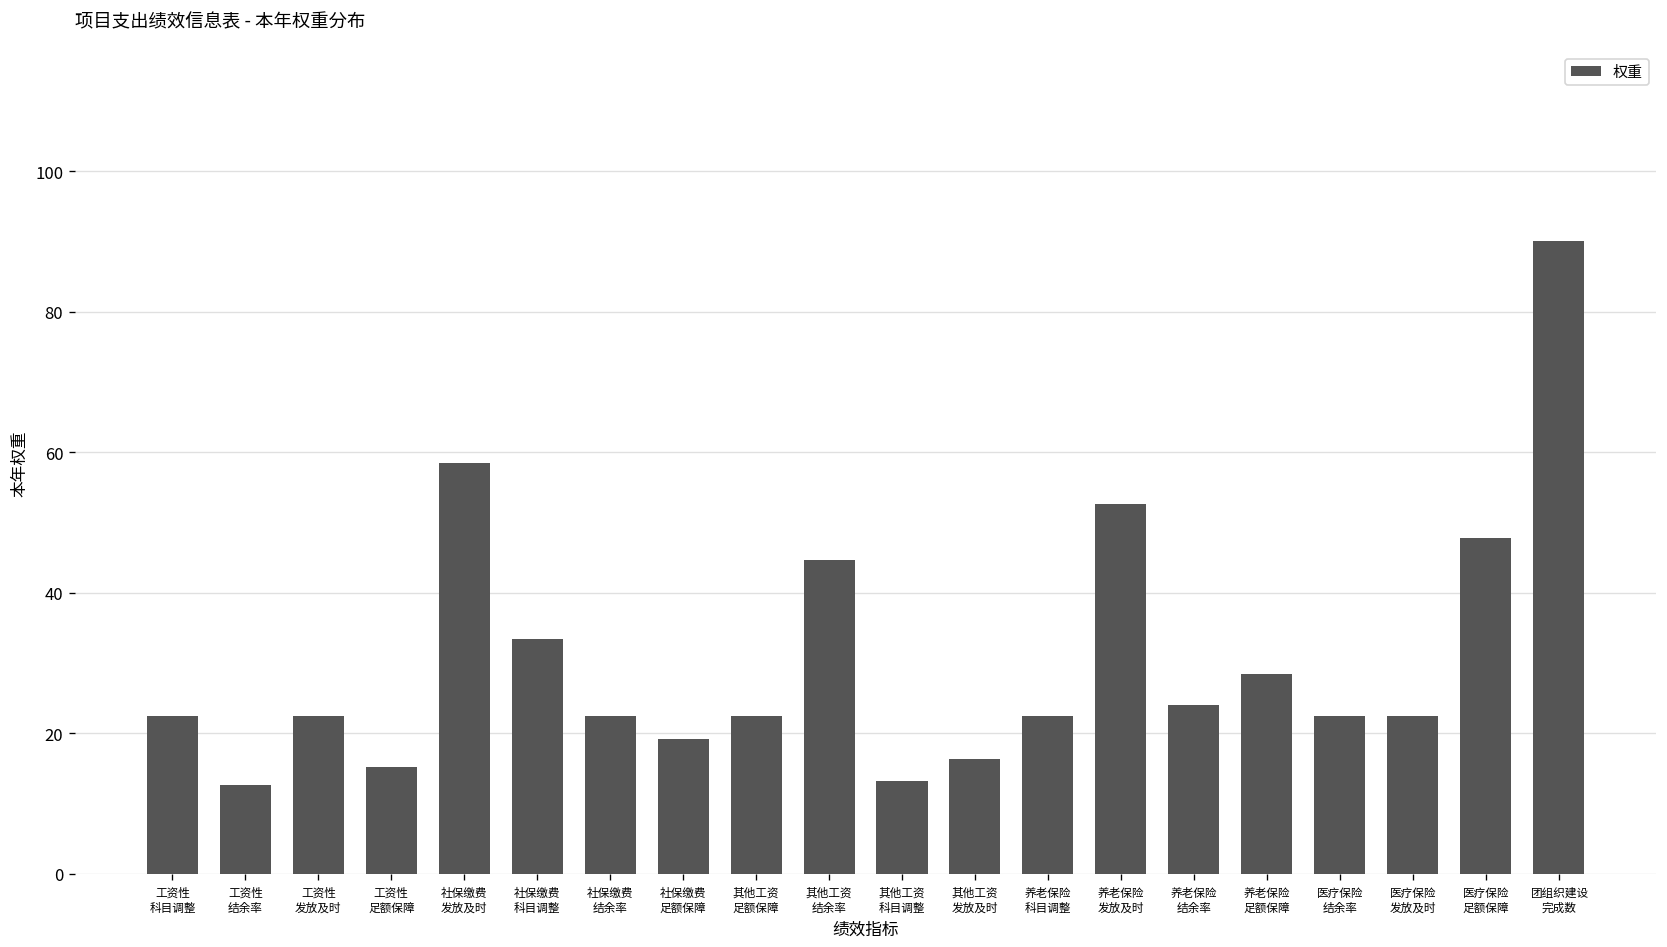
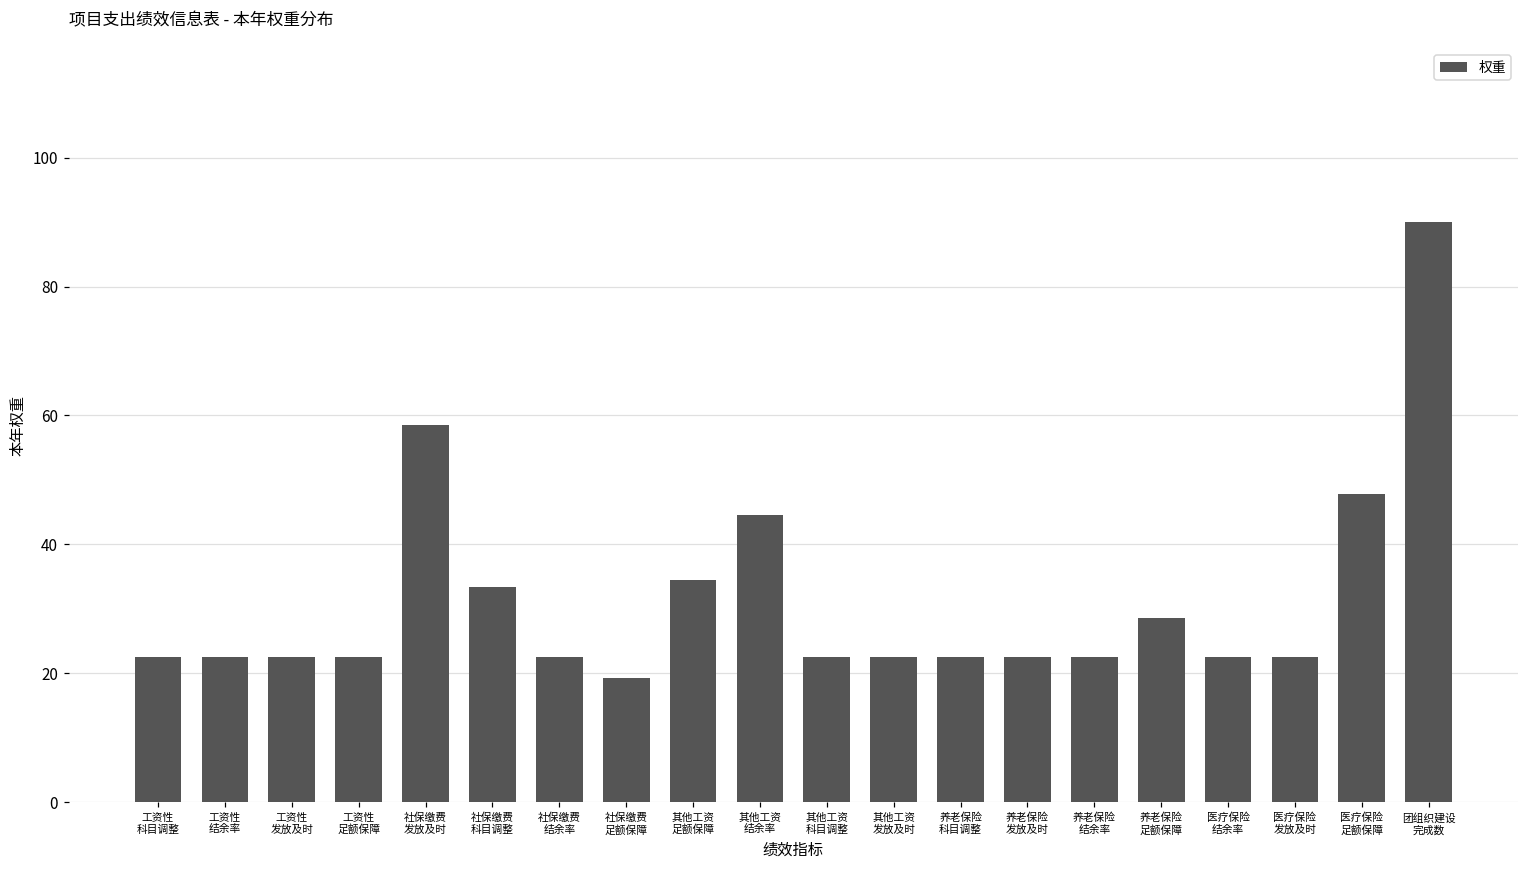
工资性 结余率: 13 -> 23
工资性 足额保障: 15 -> 23
其他工资 足额保障: 23 -> 34
其他工资 科目调整: 13 -> 23
其他工资 发放及时: 16 -> 23
养老保险 发放及时: 53 -> 23
养老保险 结余率: 24 -> 23
